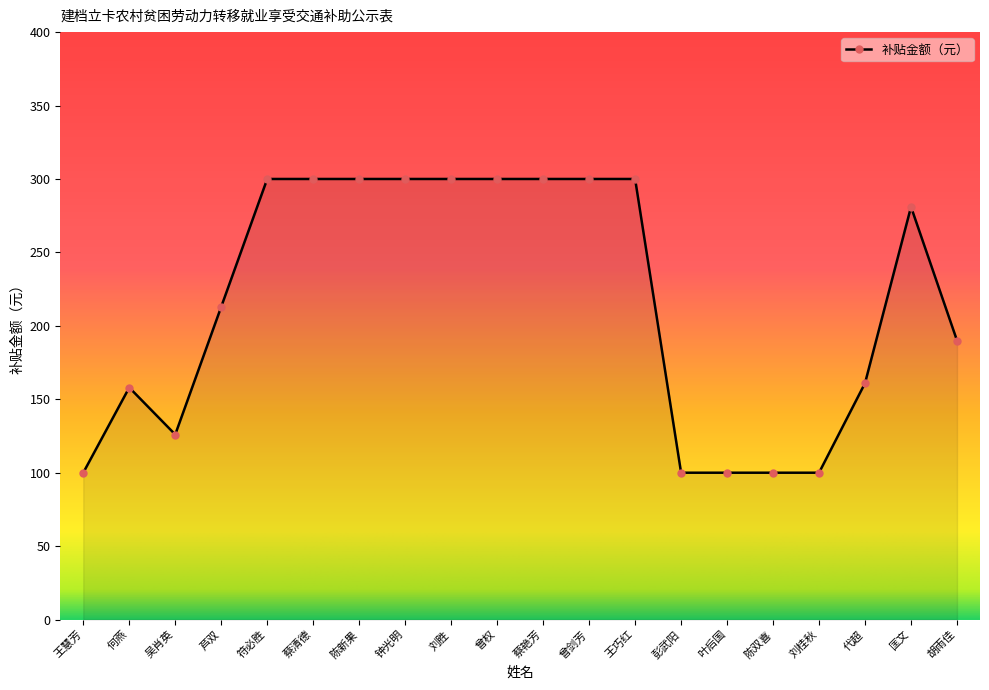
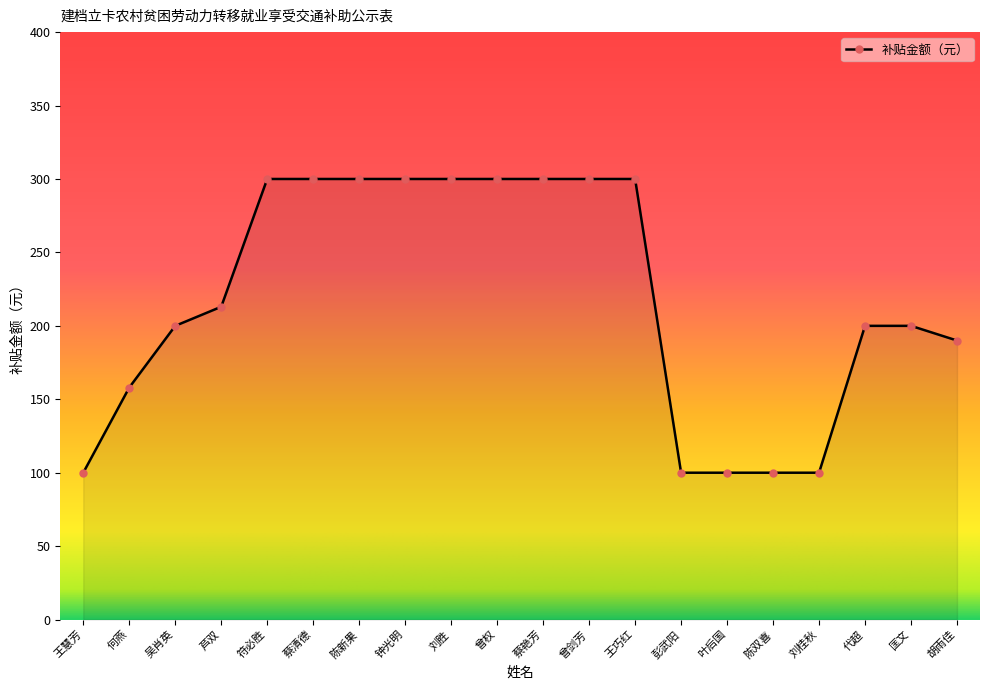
吴肖英: 126 -> 200
代超: 161 -> 200
匡文: 281 -> 200
